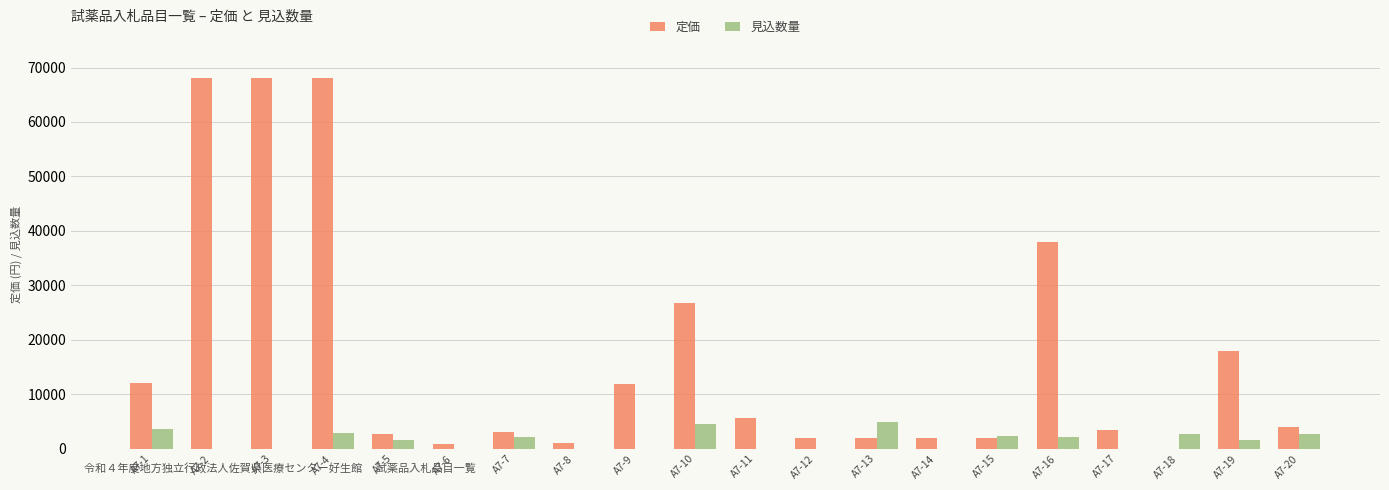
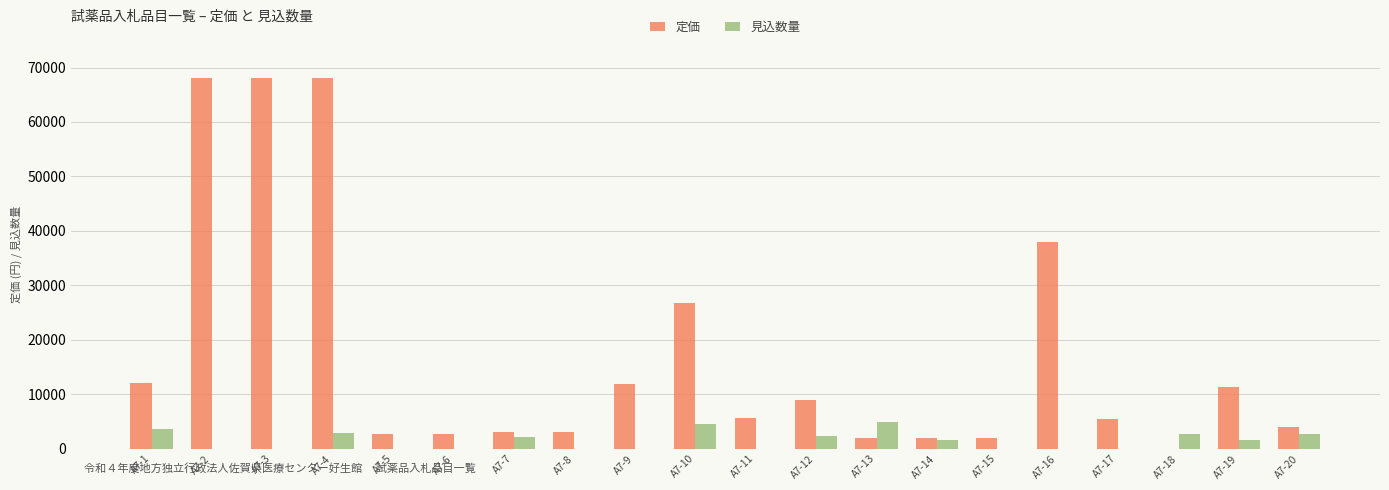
見込数量, A7-5: 2000 -> 0
定価, A7-6: 1000 -> 3000
定価, A7-8: 1000 -> 3000
定価, A7-12: 2000 -> 9000
見込数量, A7-12: 0 -> 2000
見込数量, A7-14: 0 -> 2000
見込数量, A7-15: 2000 -> 0
見込数量, A7-16: 2000 -> 0
定価, A7-17: 3000 -> 6000
定価, A7-19: 18000 -> 11000
